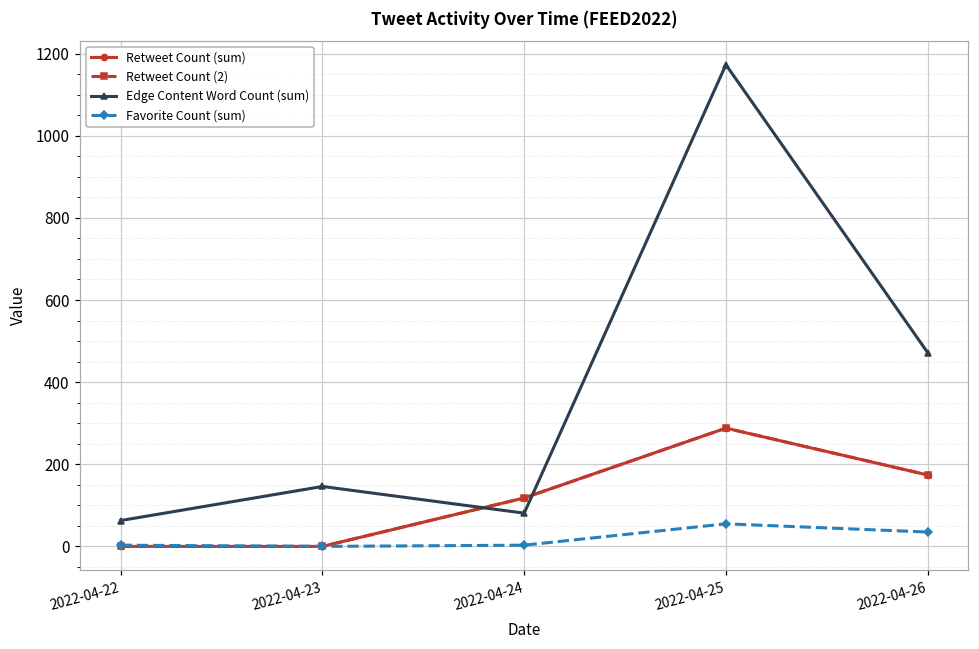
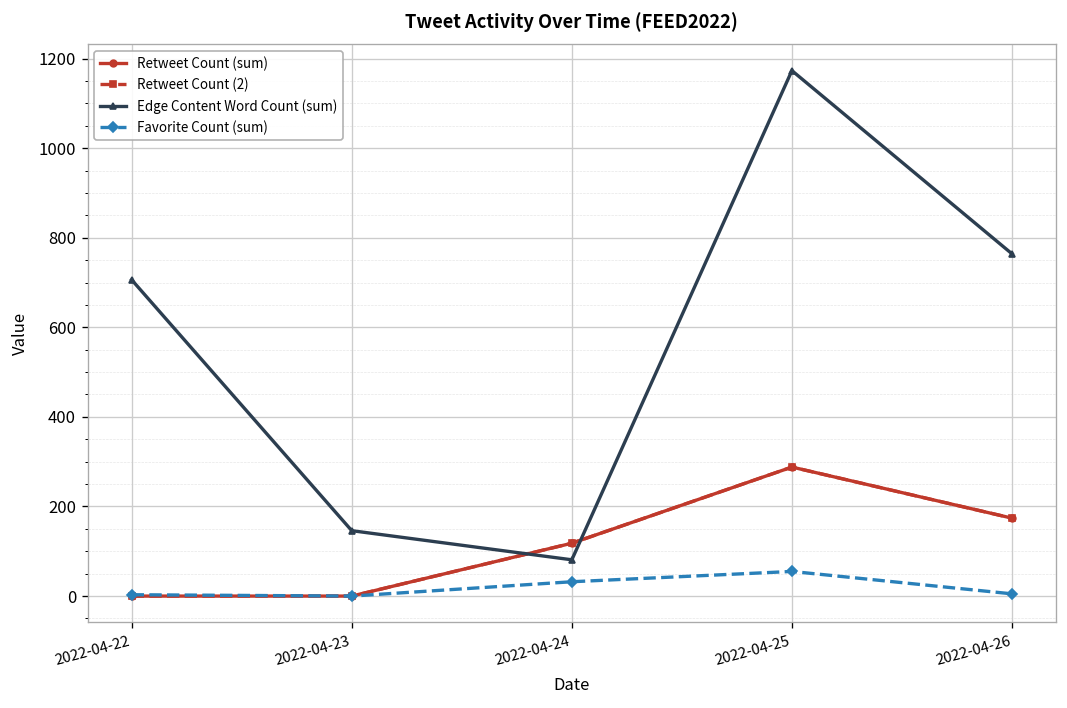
Edge Content Word Count (sum), 2022-04-22: 60 -> 710
Favorite Count (sum), 2022-04-24: 0 -> 30
Edge Content Word Count (sum), 2022-04-26: 470 -> 760
Favorite Count (sum), 2022-04-26: 40 -> 10
